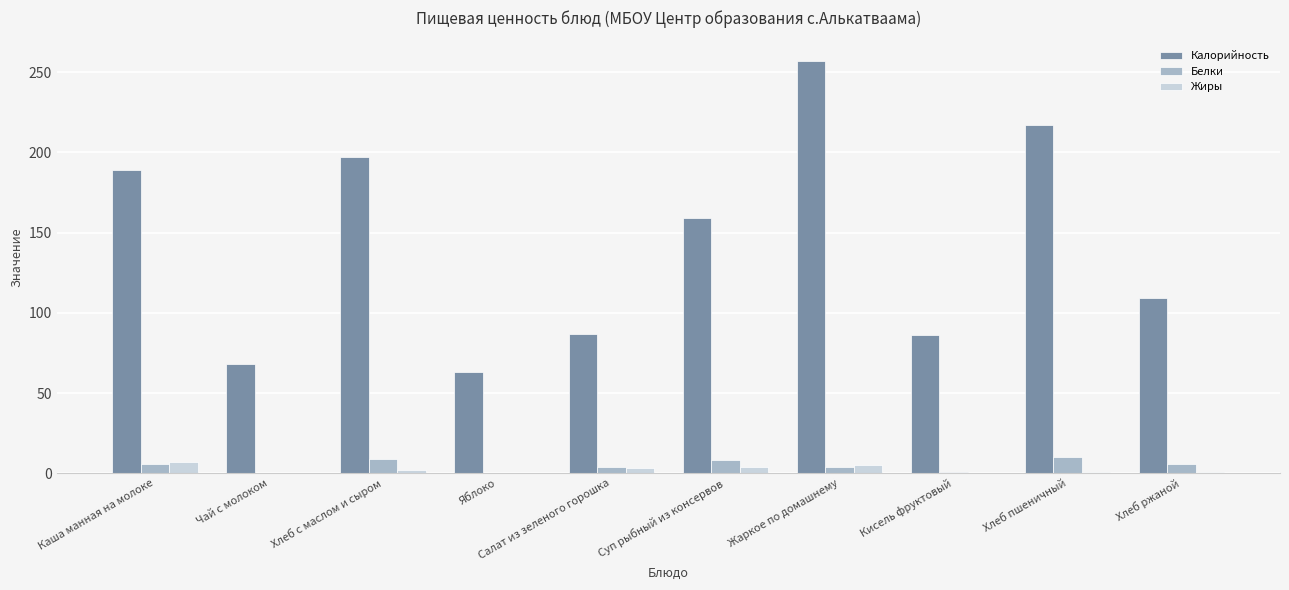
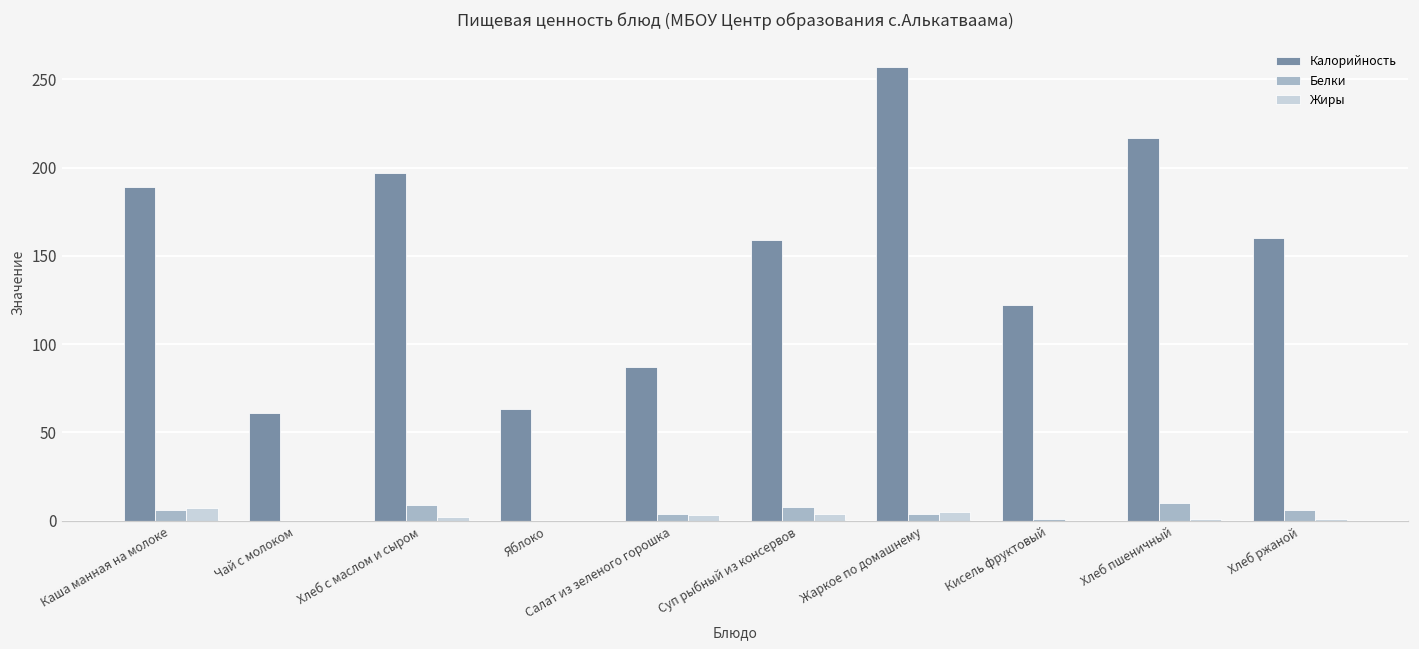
Калорийность, Чай с молоком: 68 -> 61
Калорийность, Кисель фруктовый: 86 -> 122
Калорийность, Хлеб ржаной: 109 -> 160
